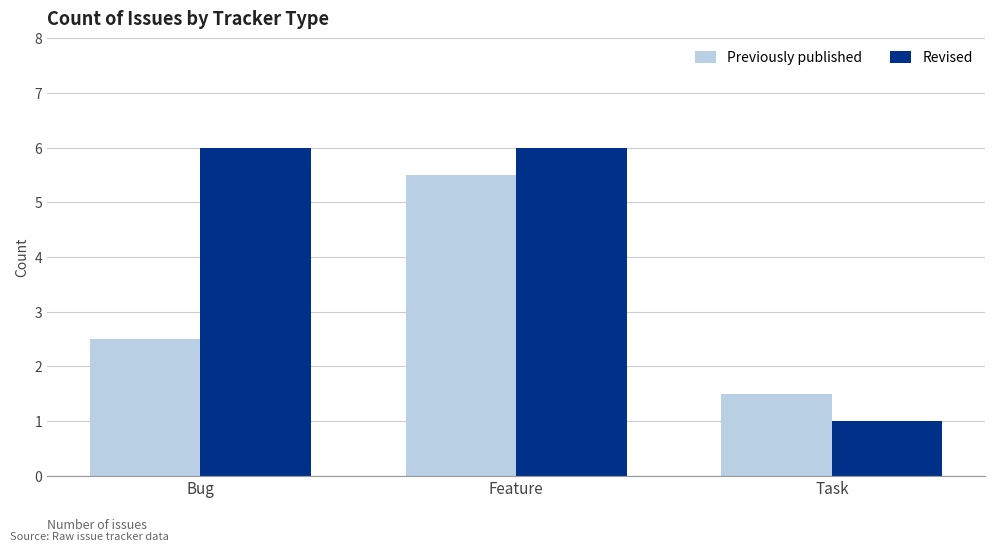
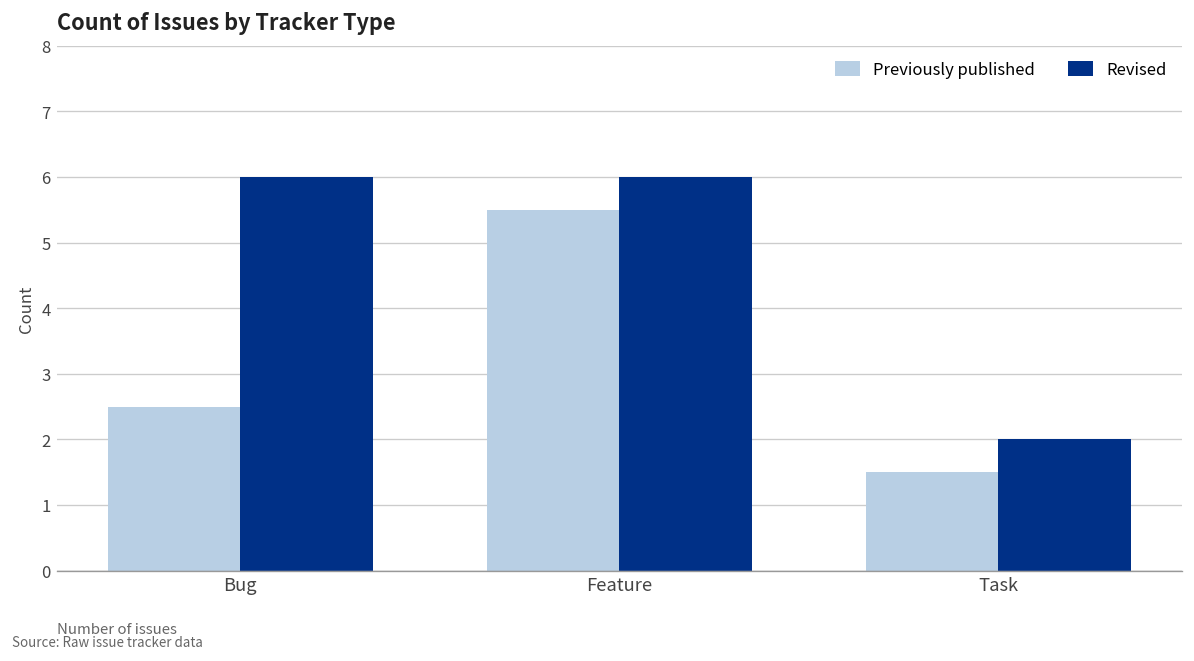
Revised, Task: 1 -> 2
